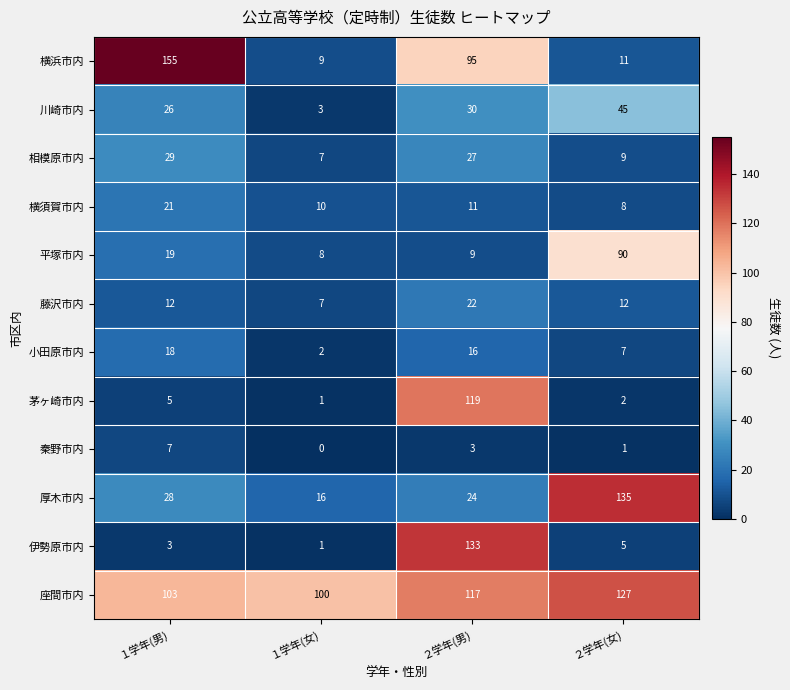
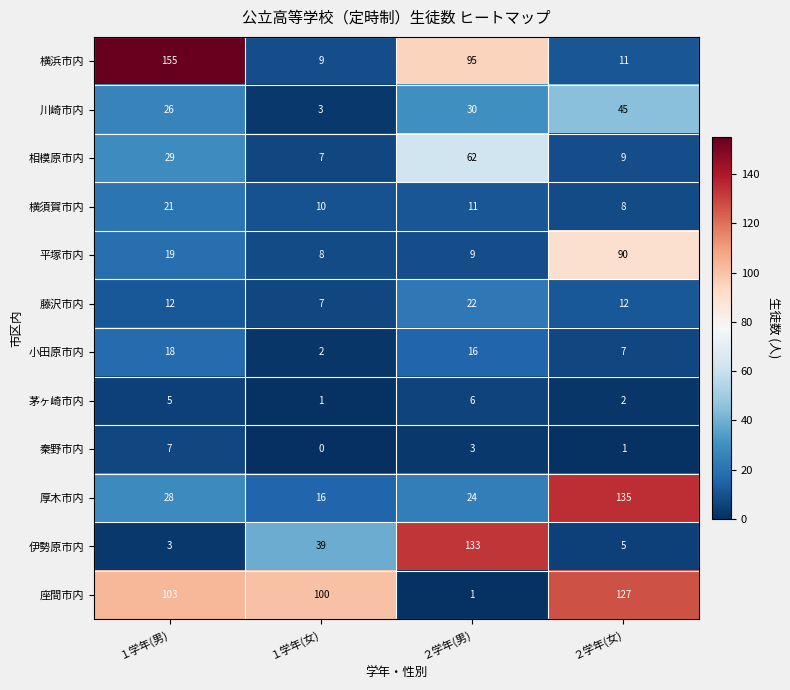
相模原市内, ２学年(男): 27 -> 62
茅ヶ崎市内, ２学年(男): 119 -> 6
伊勢原市内, １学年(女): 1 -> 39
座間市内, ２学年(男): 117 -> 1
